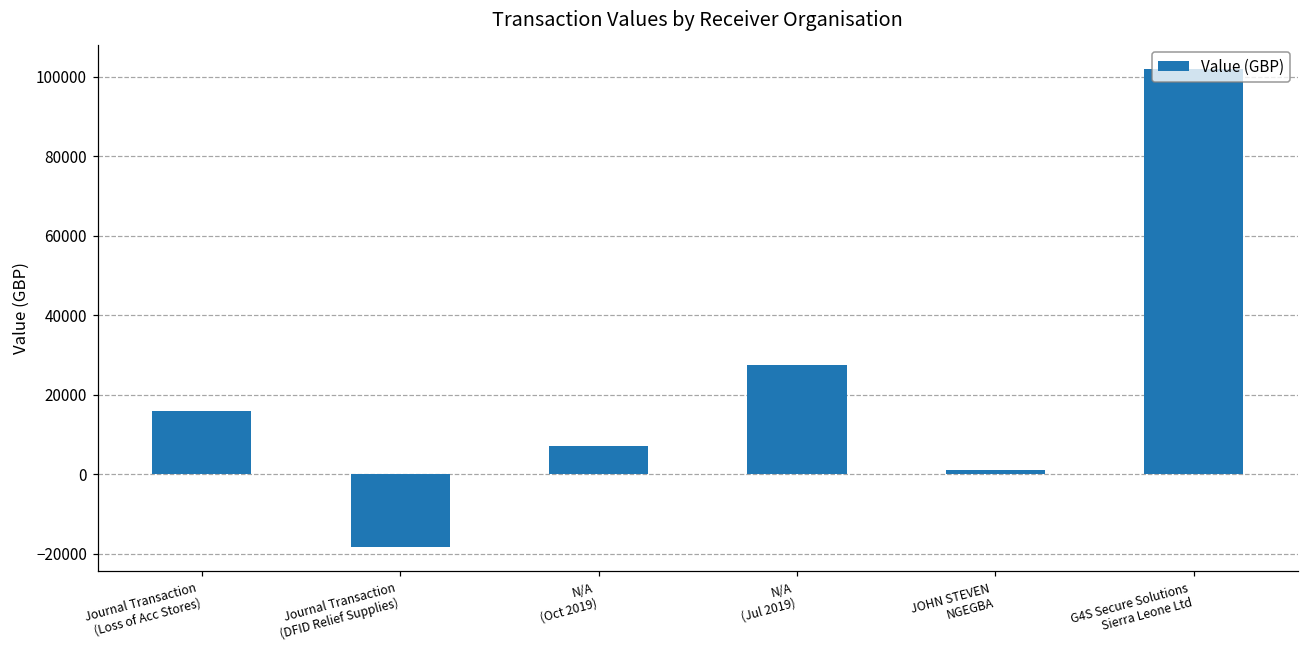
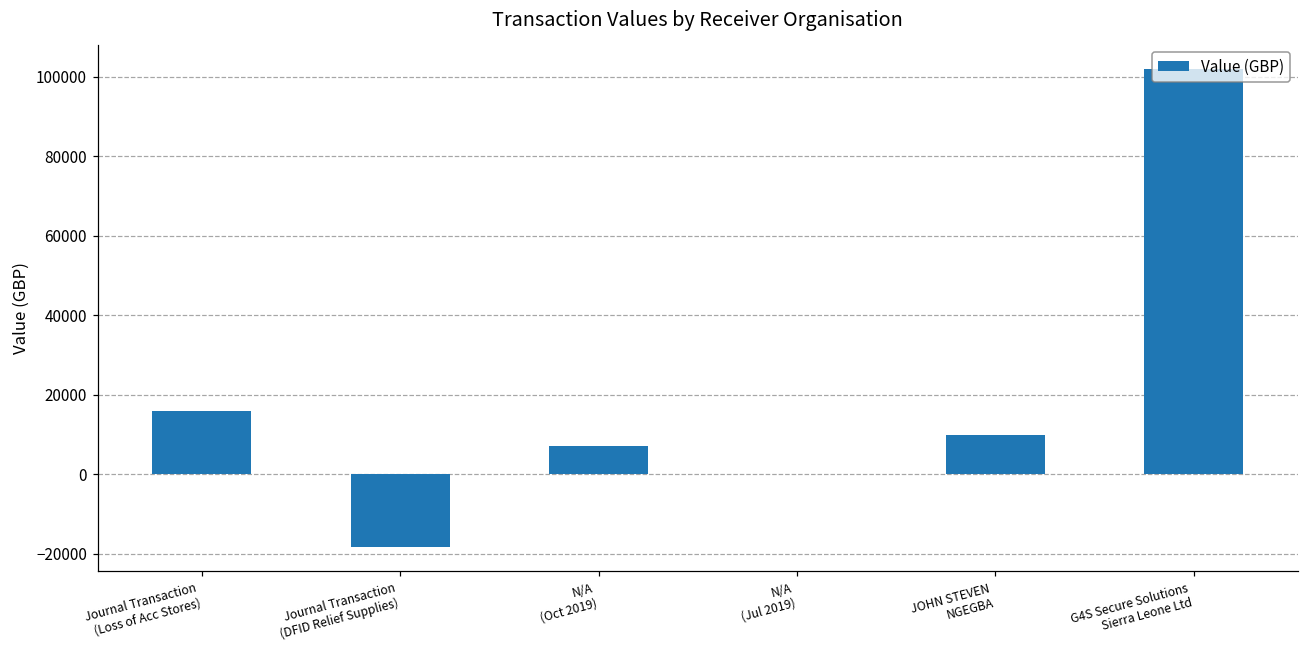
N/A (Jul 2019): 27000 -> 0
JOHN STEVEN NGEGBA: 1000 -> 10000
